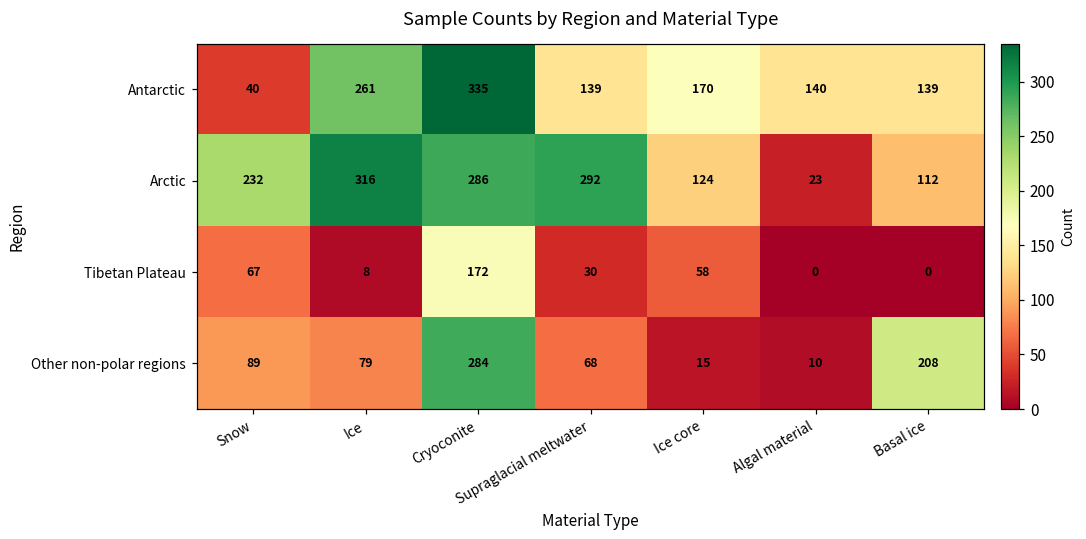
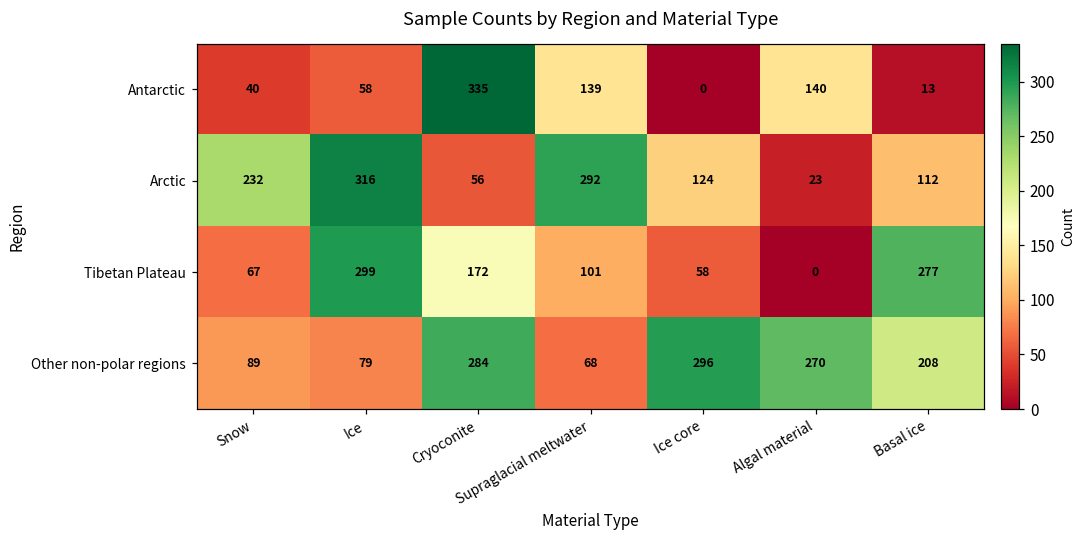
Antarctic, Ice: 261 -> 58
Antarctic, Ice core: 170 -> 0
Antarctic, Basal ice: 139 -> 13
Arctic, Cryoconite: 286 -> 56
Tibetan Plateau, Ice: 8 -> 299
Tibetan Plateau, Supraglacial meltwater: 30 -> 101
Tibetan Plateau, Basal ice: 0 -> 277
Other non-polar regions, Ice core: 15 -> 296
Other non-polar regions, Algal material: 10 -> 270
